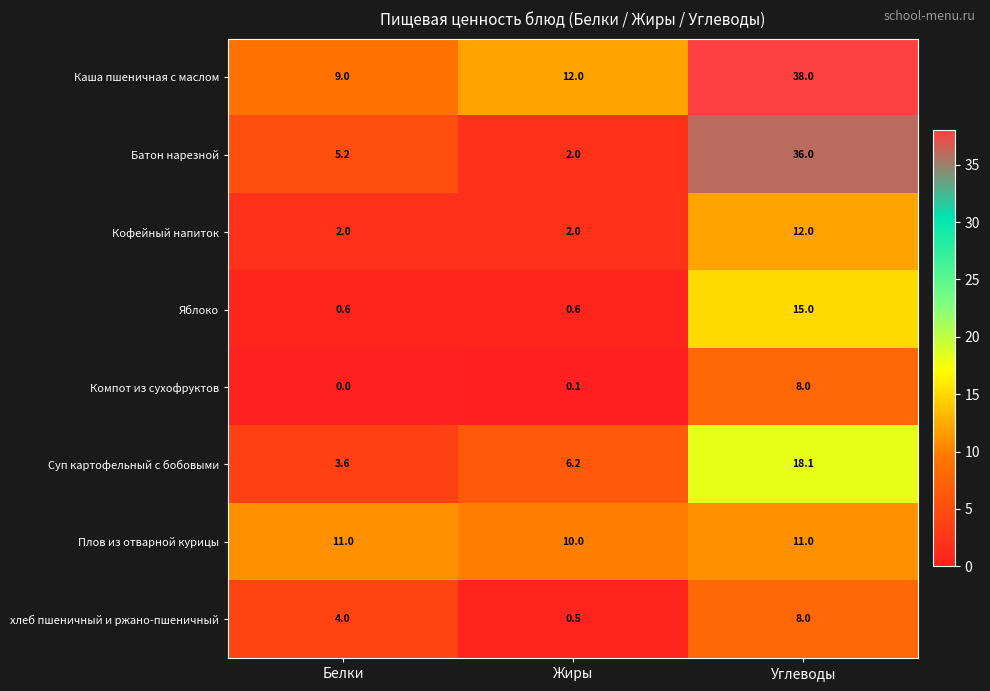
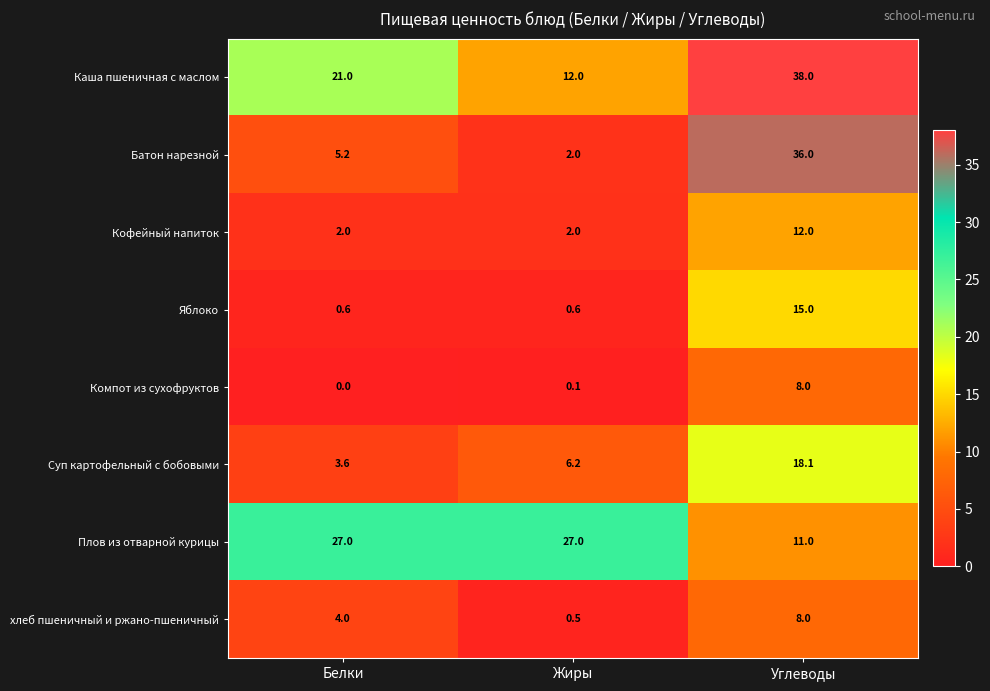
Каша пшеничная с маслом, Белки: 9.0 -> 21.0
Плов из отварной курицы, Белки: 11.0 -> 27.0
Плов из отварной курицы, Жиры: 10.0 -> 27.0
